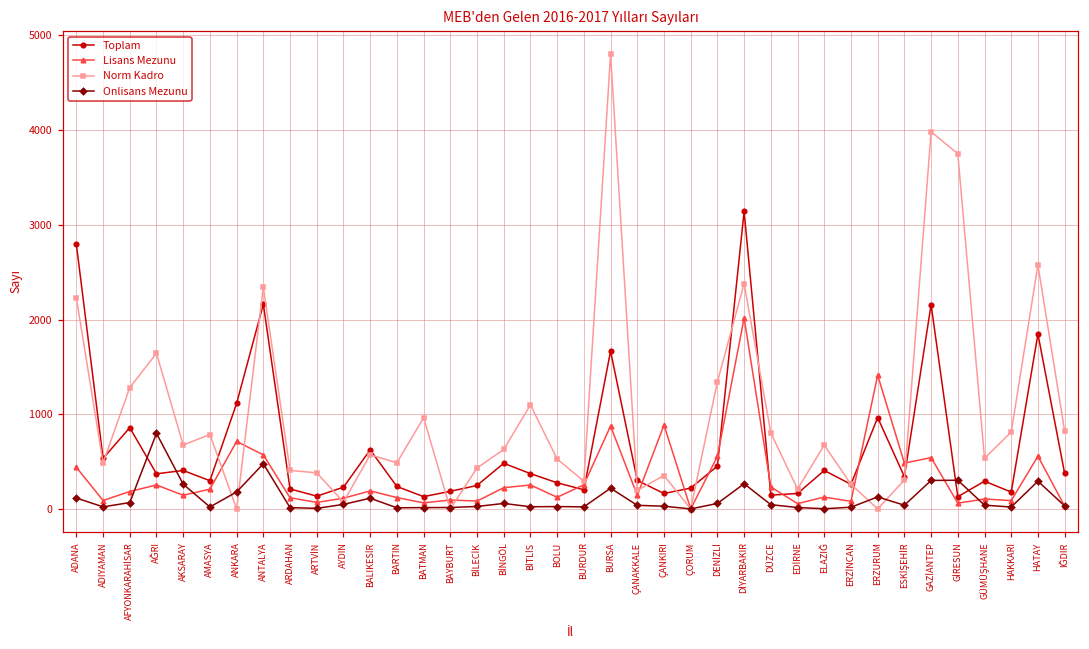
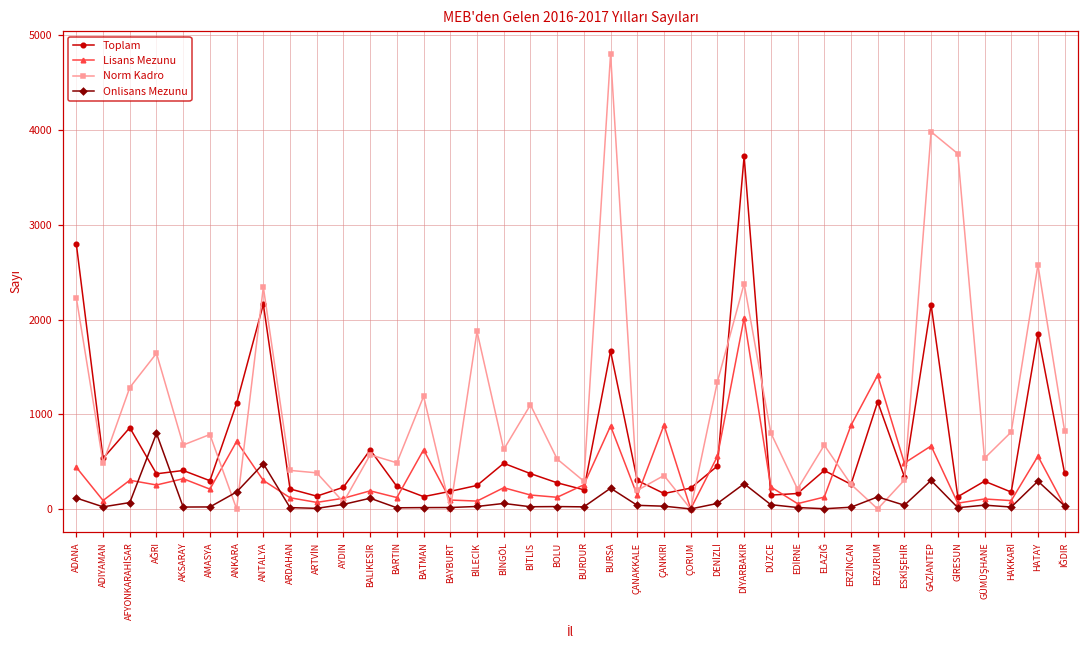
Lisans Mezunu, AFYONKARAHİSAR: 200 -> 300
Lisans Mezunu, AKSARAY: 100 -> 300
Onlisans Mezunu, AKSARAY: 300 -> 0
Lisans Mezunu, ANTALYA: 600 -> 300
Lisans Mezunu, BATMAN: 100 -> 600
Norm Kadro, BATMAN: 1000 -> 1200
Norm Kadro, BİLECİK: 400 -> 1900
Lisans Mezunu, BİTLİS: 300 -> 100
Toplam, DİYARBAKIR: 3100 -> 3700
Lisans Mezunu, ERZİNCAN: 100 -> 900
Toplam, ERZURUM: 1000 -> 1100
Lisans Mezunu, GAZİANTEP: 500 -> 700
Onlisans Mezunu, GİRESUN: 300 -> 0
